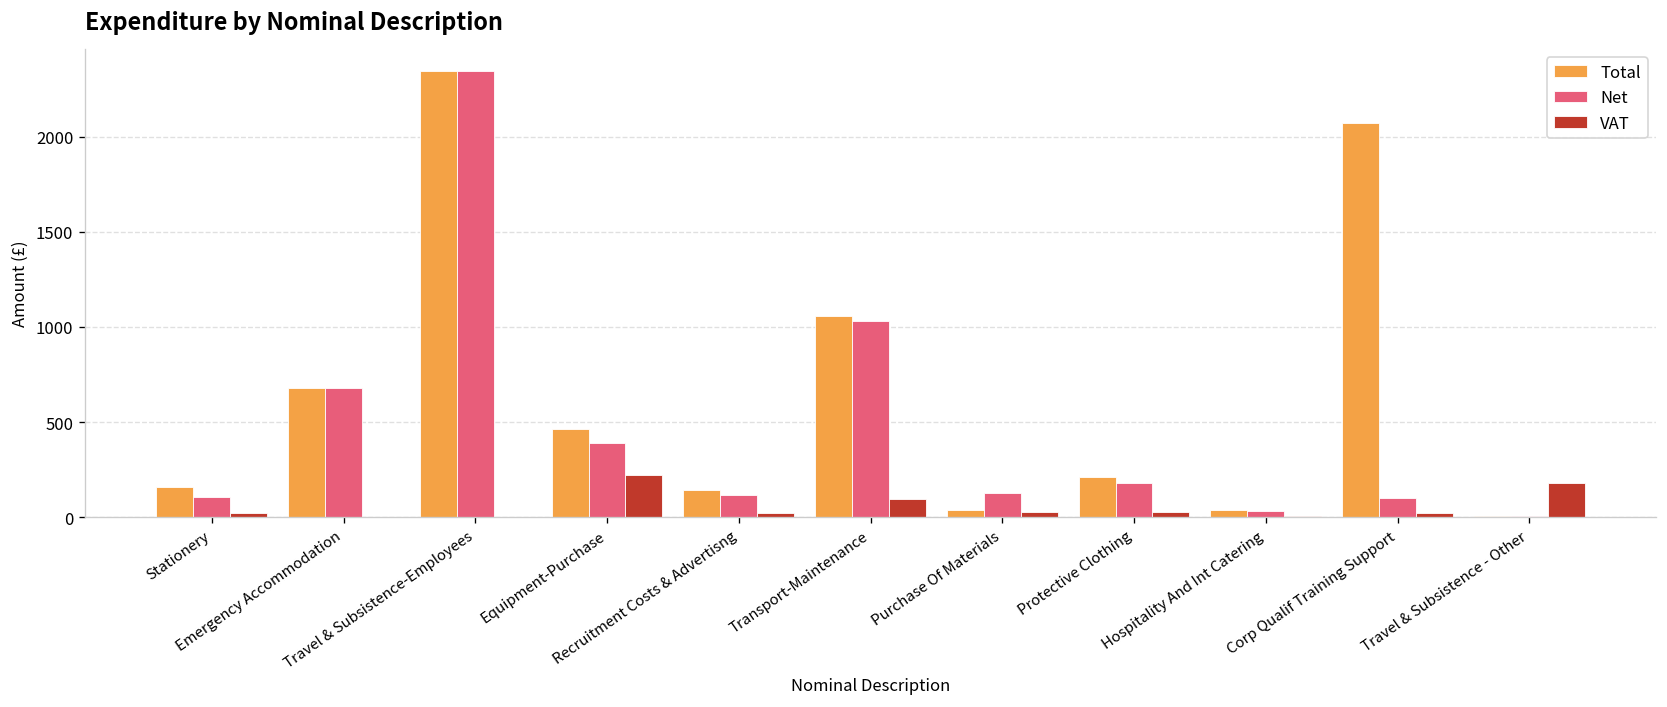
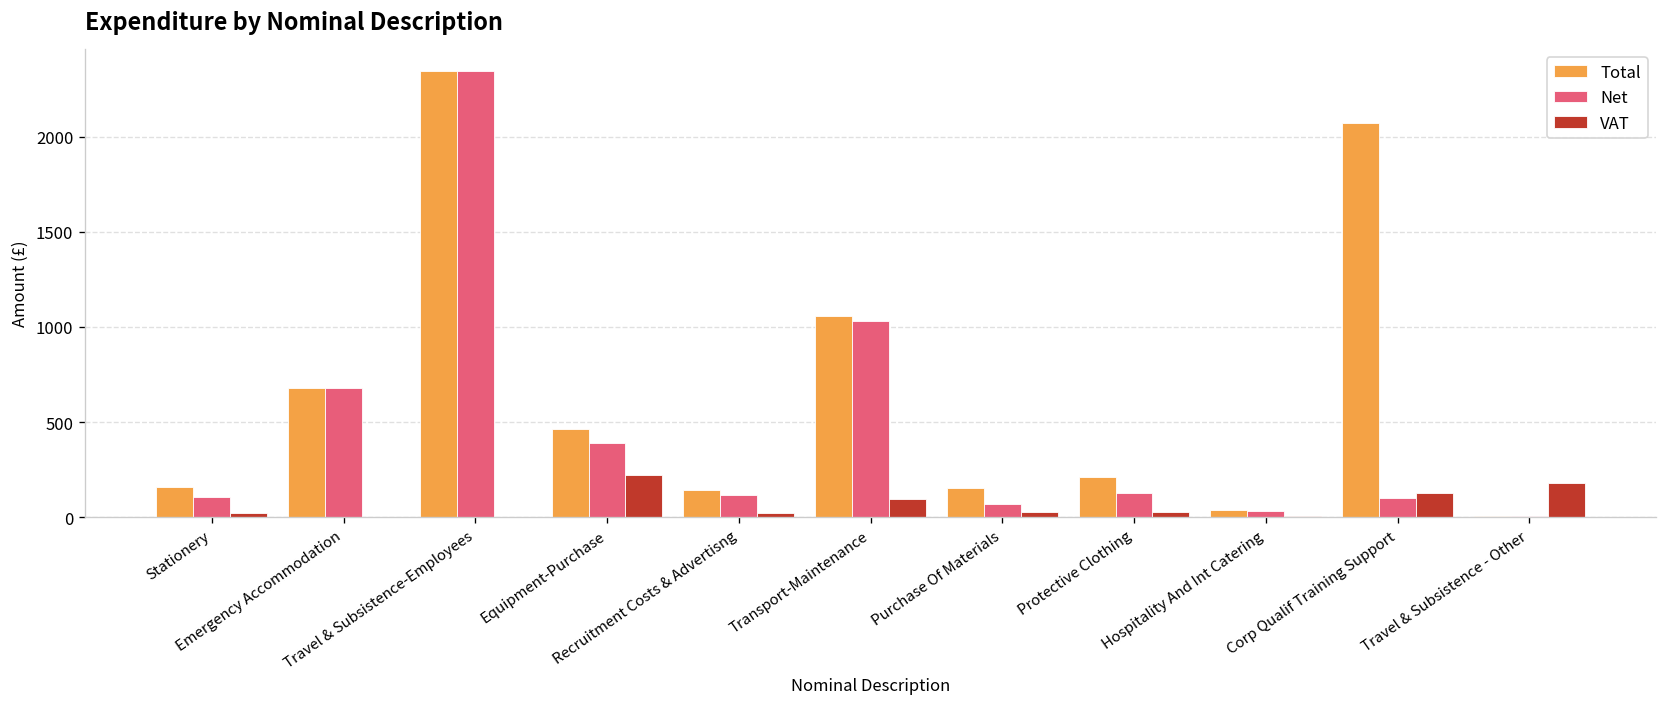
Total, Purchase Of Materials: 40 -> 150
Net, Purchase Of Materials: 130 -> 70
Net, Protective Clothing: 180 -> 130
VAT, Corp Qualif Training Support: 20 -> 130
